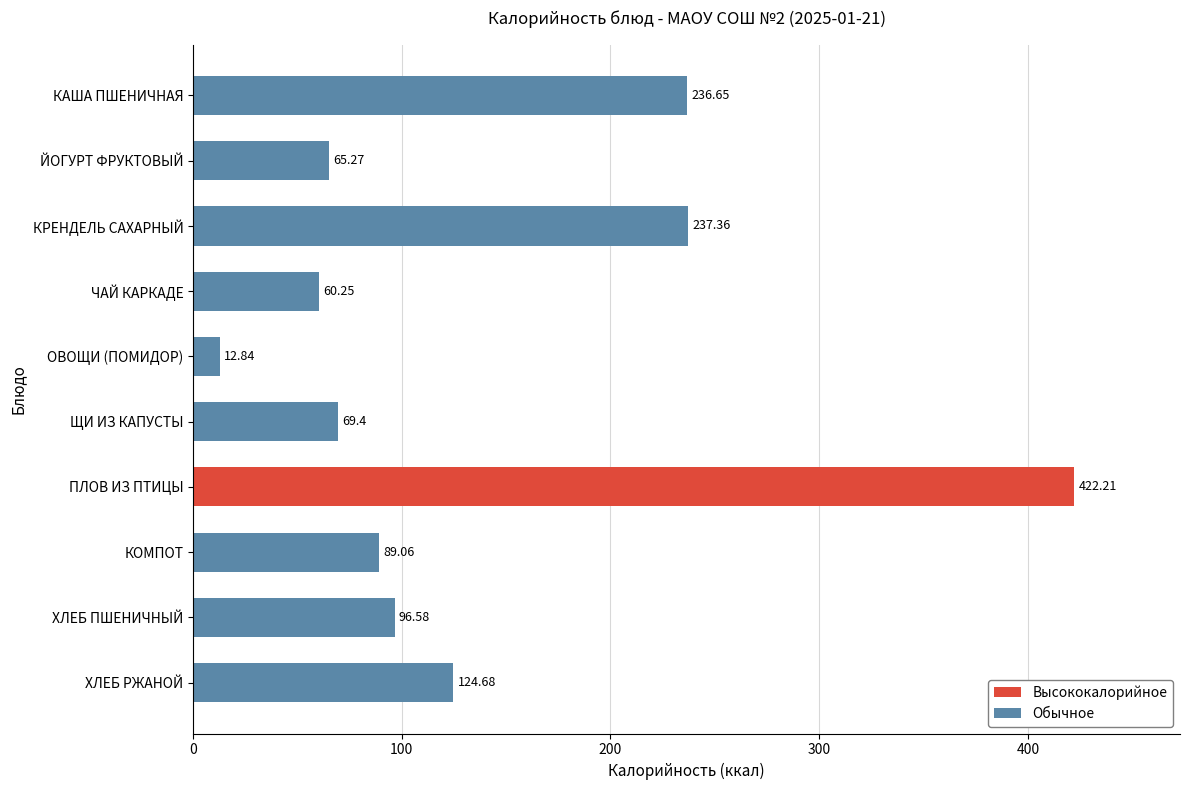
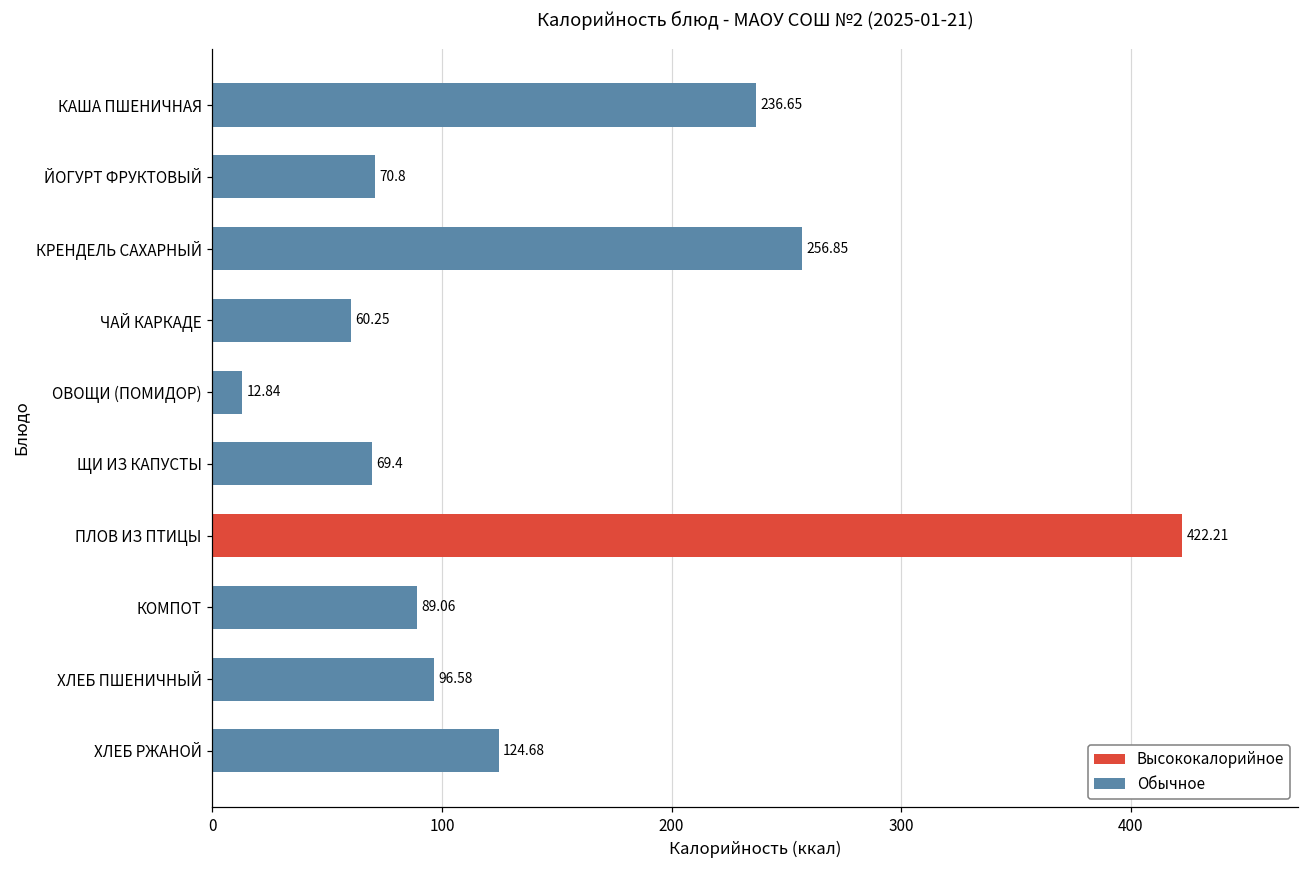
ЙОГУРТ ФРУКТОВЫЙ: 65.27 -> 70.8
КРЕНДЕЛЬ САХАРНЫЙ: 237.36 -> 256.85
